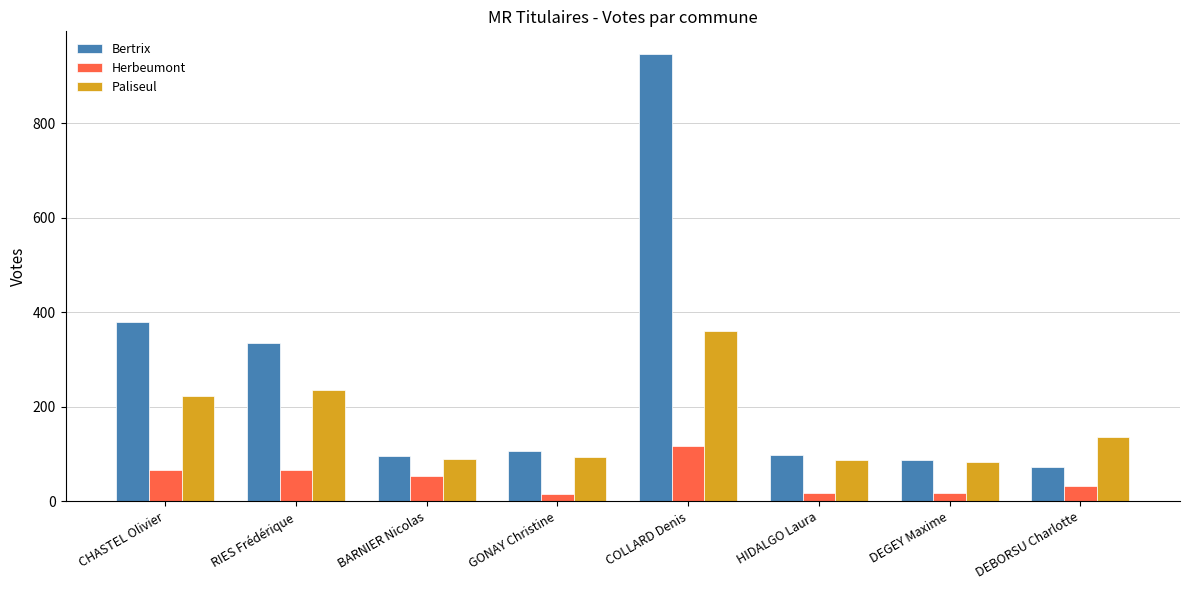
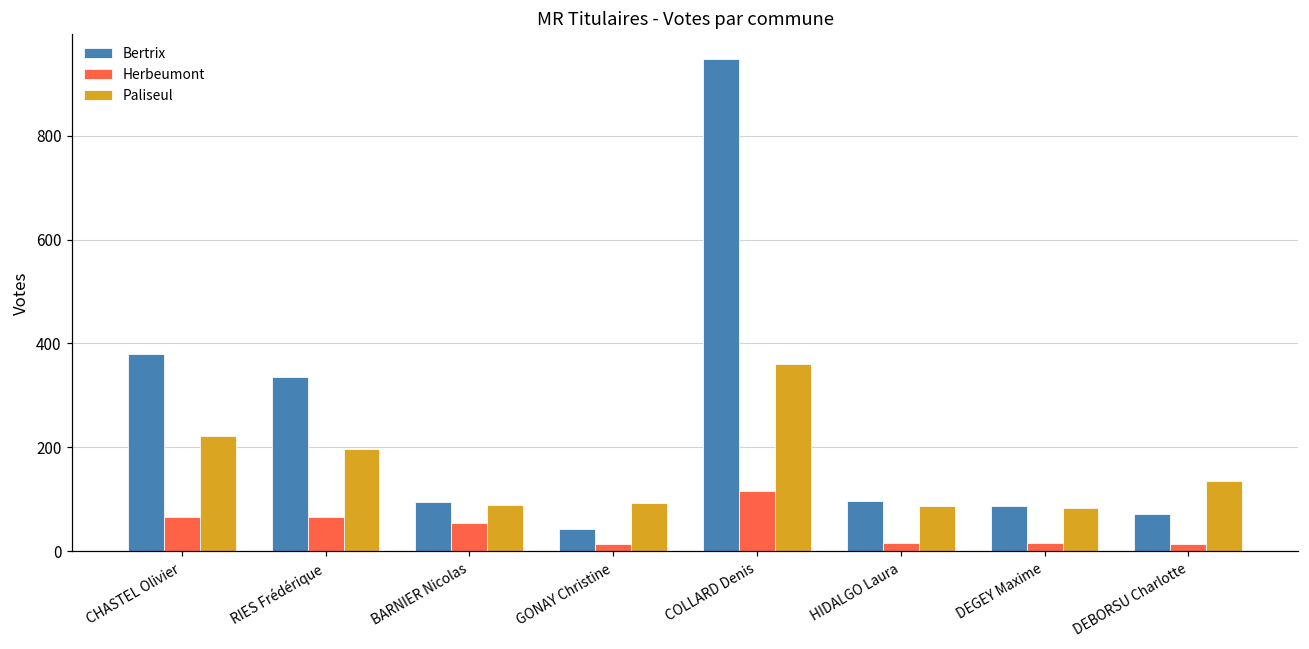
Paliseul, RIES Frédérique: 240 -> 200
Bertrix, GONAY Christine: 110 -> 40
Herbeumont, DEBORSU Charlotte: 30 -> 10
